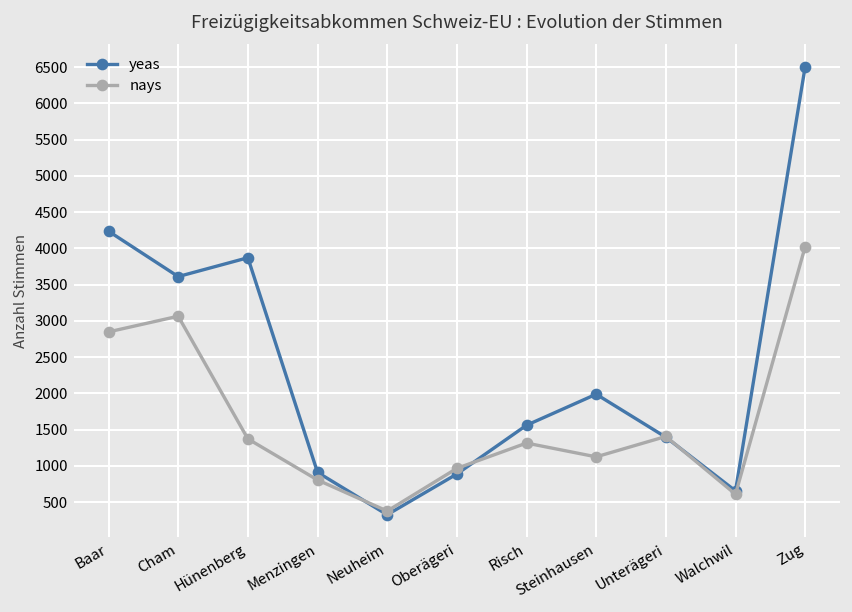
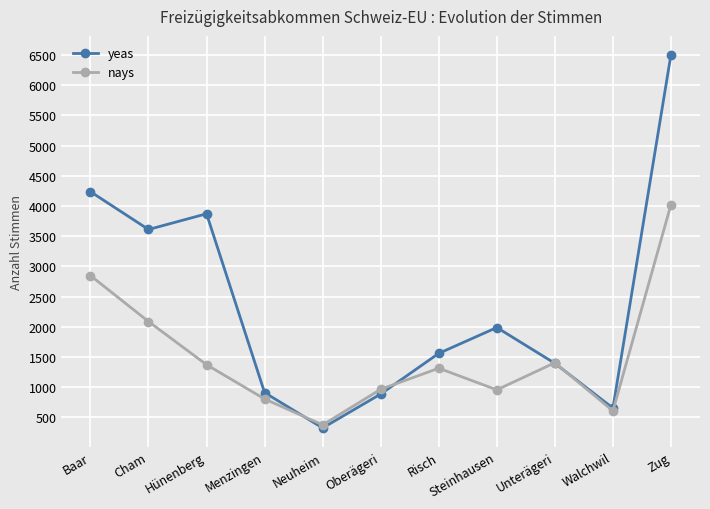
nays, Cham: 3100 -> 2100
nays, Steinhausen: 1100 -> 1000
